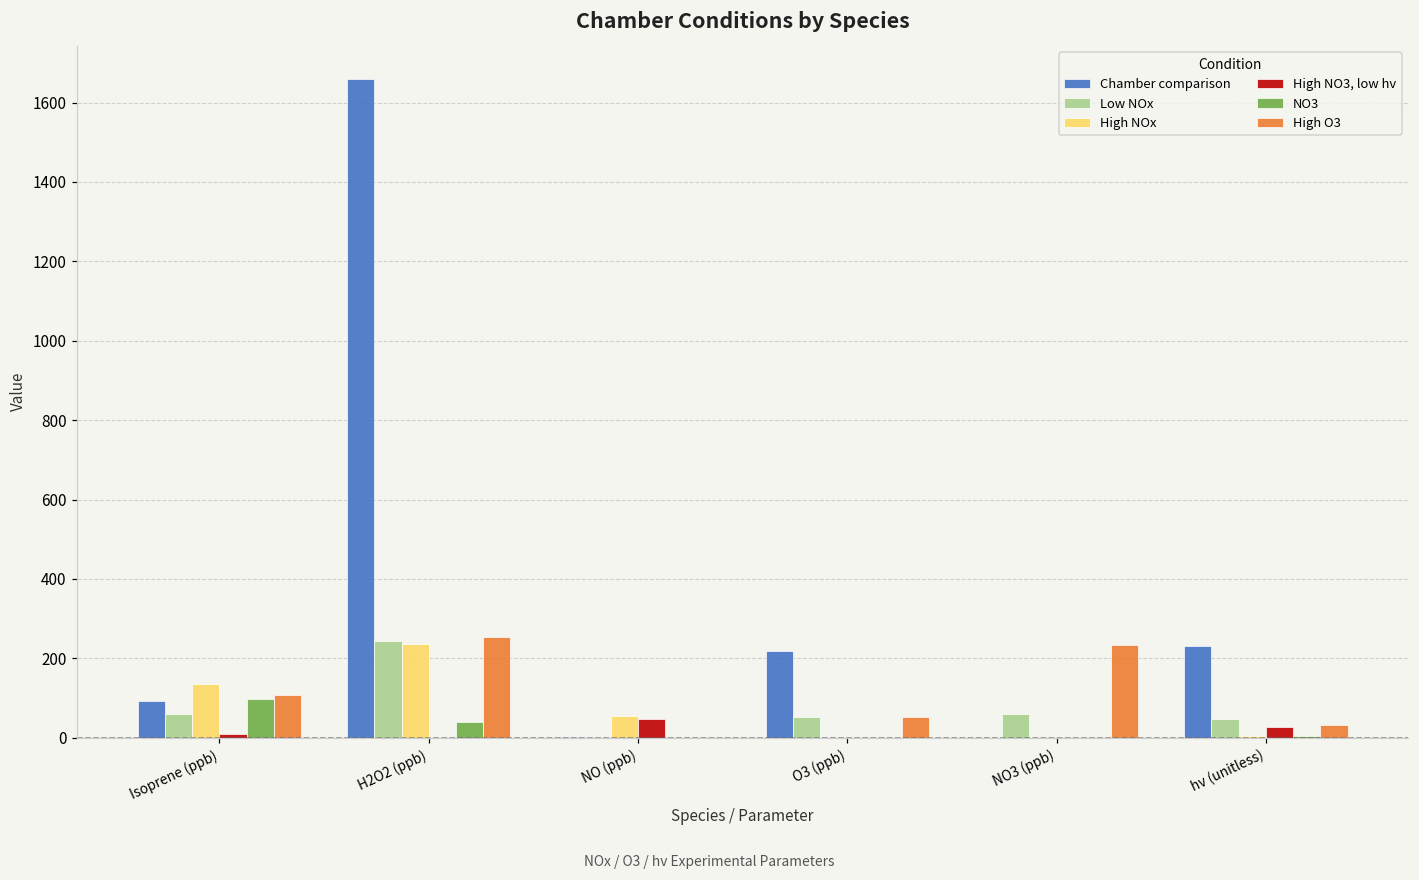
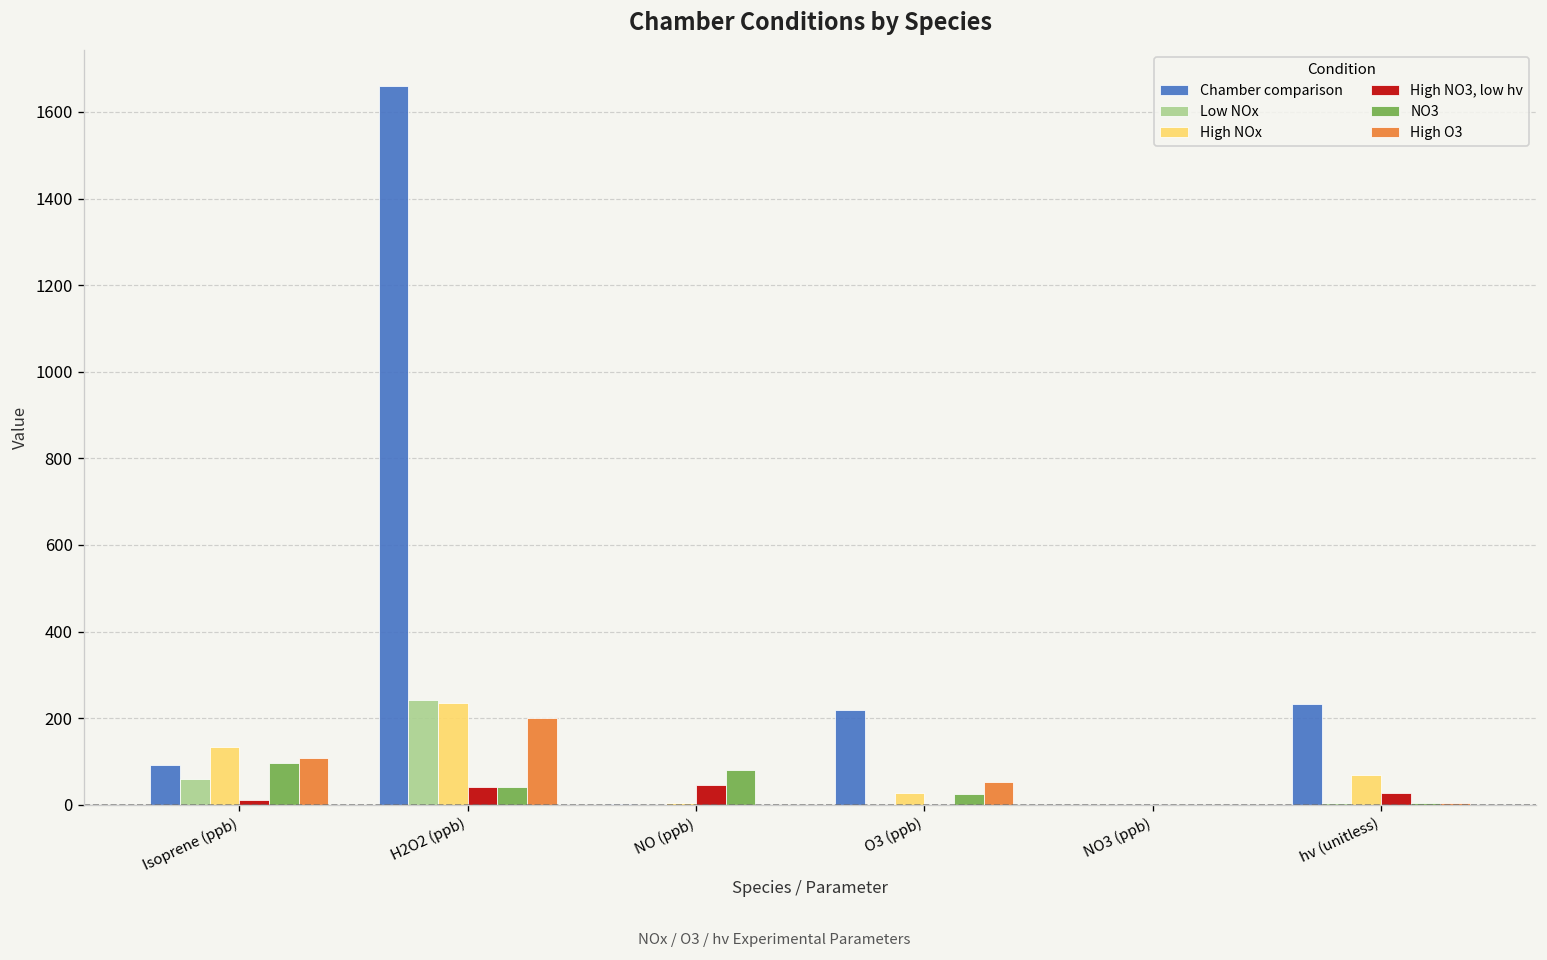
High NO3, low hv, H2O2 (ppb): 0 -> 40
High O3, H2O2 (ppb): 250 -> 200
High NOx, NO (ppb): 50 -> 10
NO3, NO (ppb): 0 -> 80
Low NOx, O3 (ppb): 50 -> 0
High NOx, O3 (ppb): 0 -> 30
NO3, O3 (ppb): 0 -> 20
Low NOx, NO3 (ppb): 60 -> 0
High O3, NO3 (ppb): 230 -> 0
Low NOx, hv (unitless): 50 -> 0
High NOx, hv (unitless): 0 -> 70
High O3, hv (unitless): 30 -> 0
